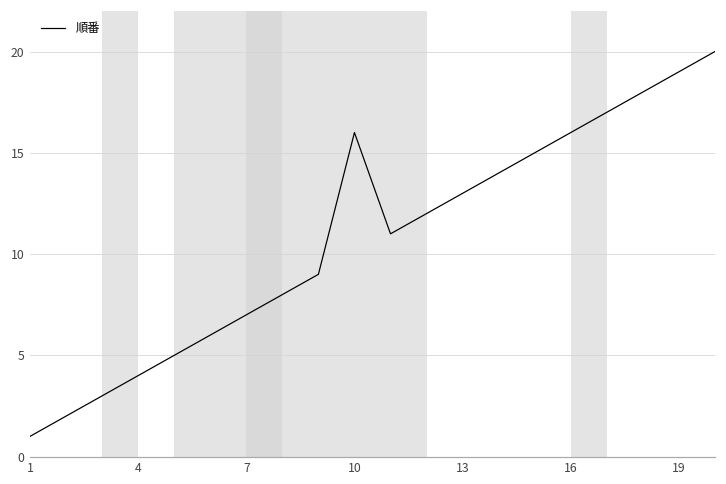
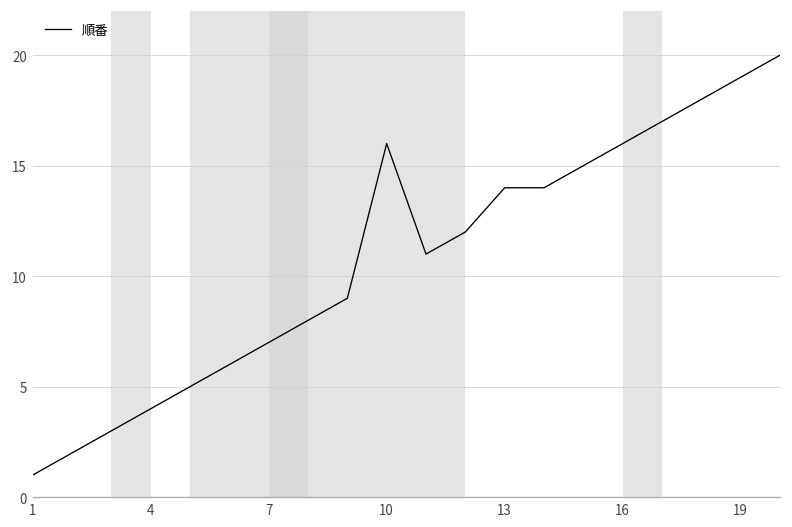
13: 13 -> 14
